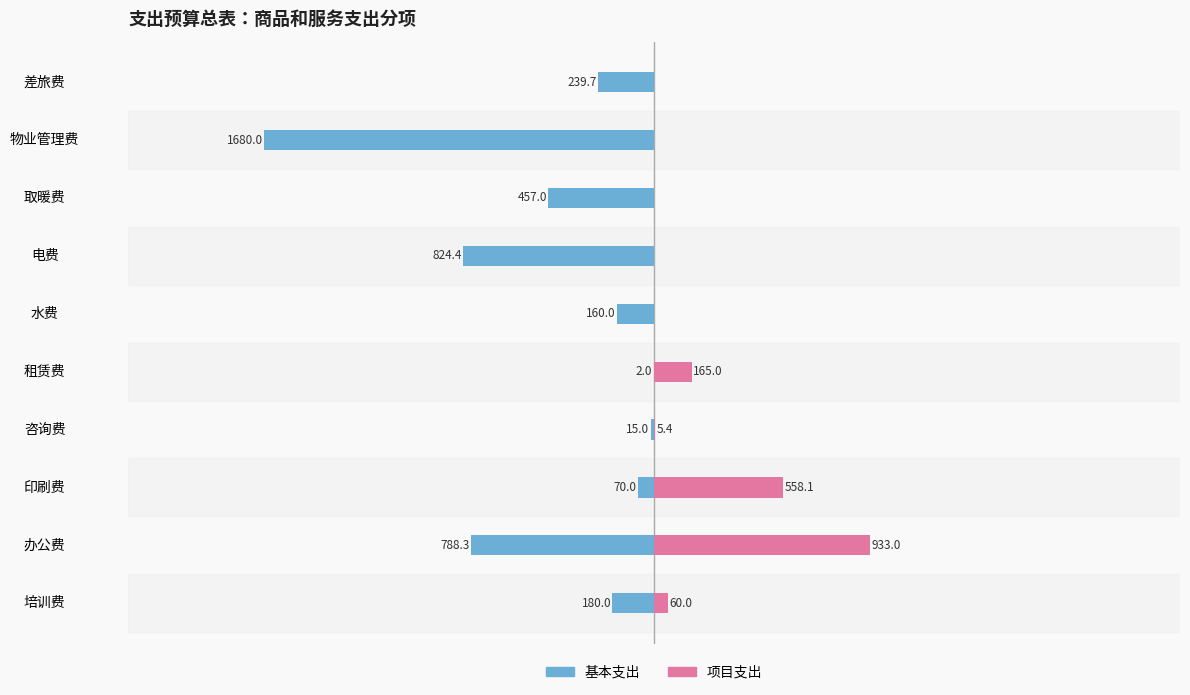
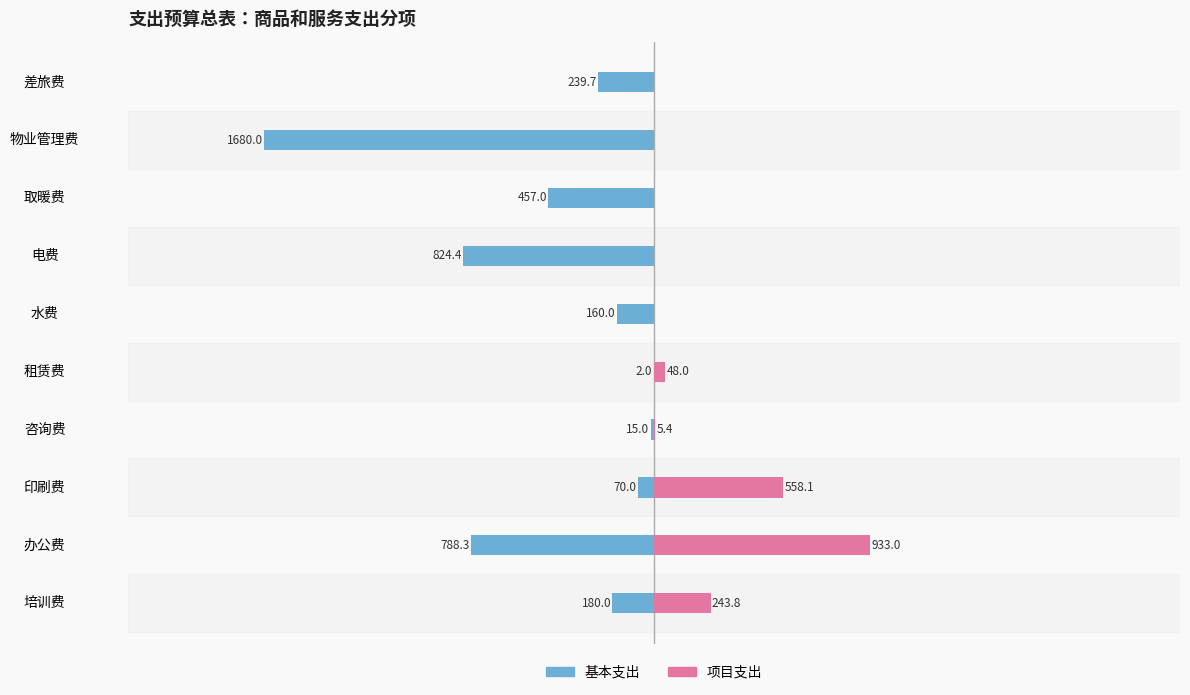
项目支出, 租赁费: 165.0 -> 48.0
项目支出, 培训费: 60.0 -> 243.8
